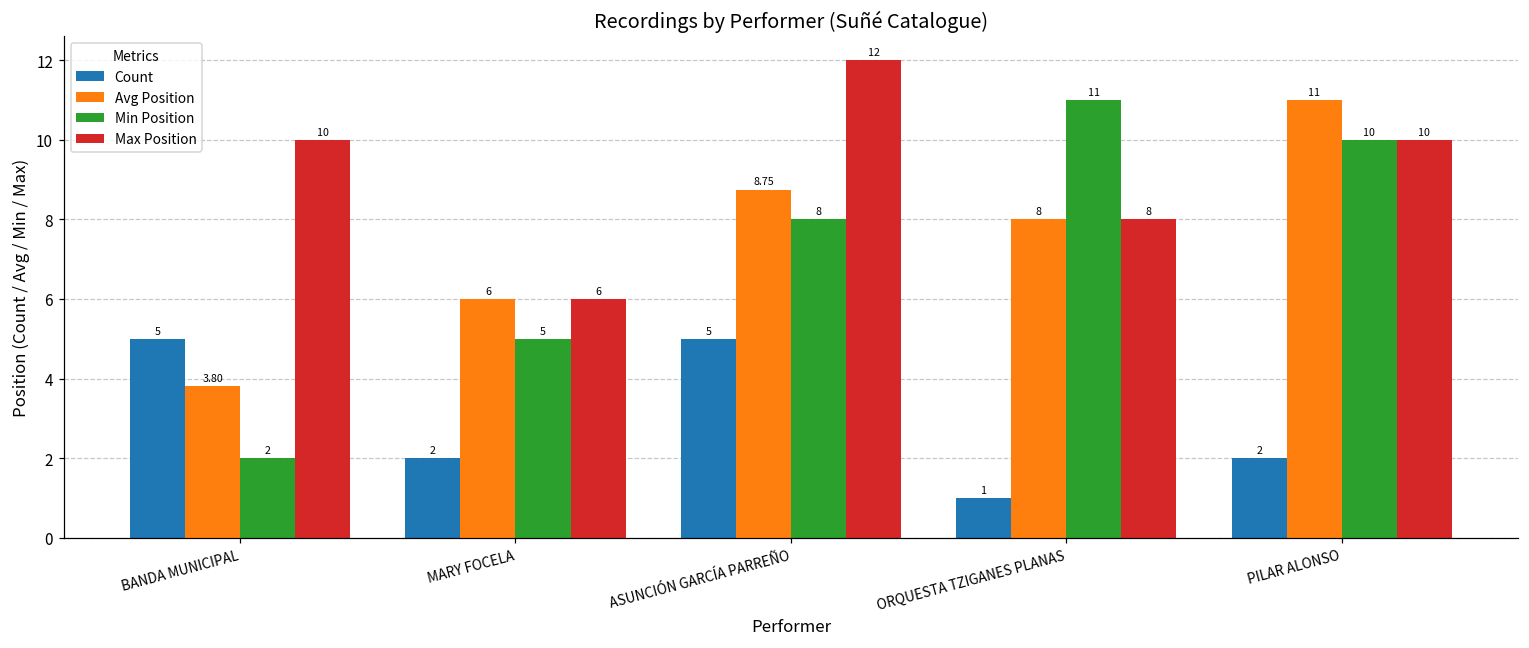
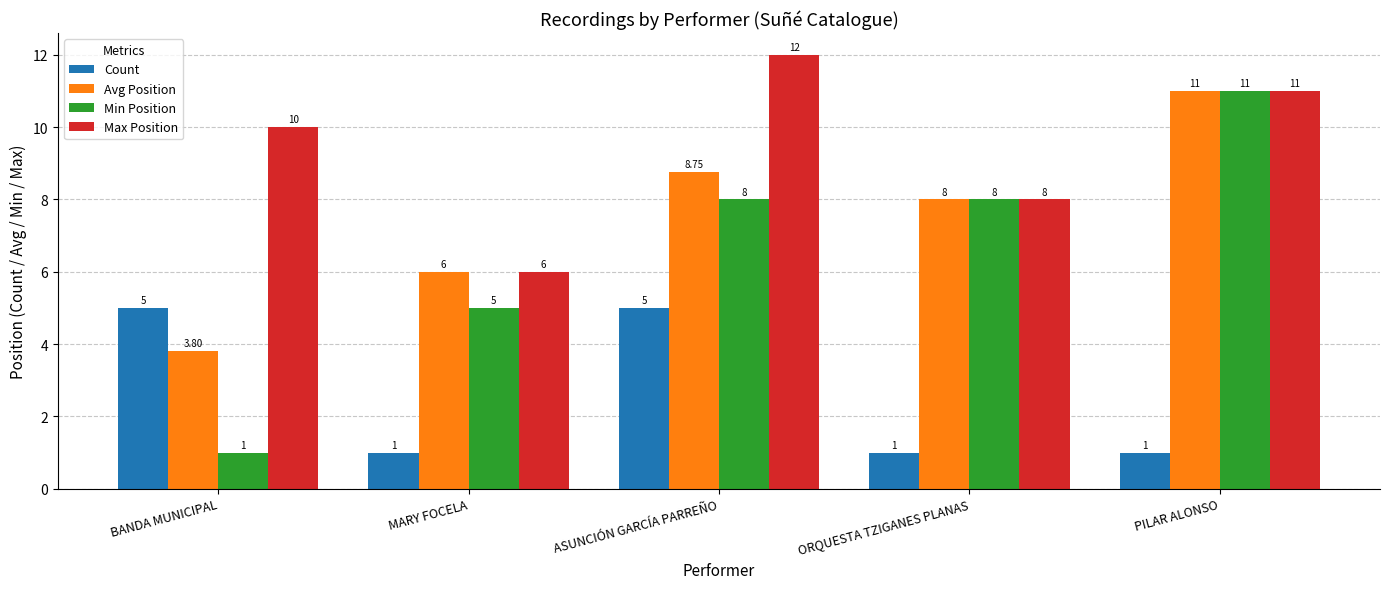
Min Position, BANDA MUNICIPAL: 2 -> 1
Count, MARY FOCELA: 2 -> 1
Min Position, ORQUESTA TZIGANES PLANAS: 11 -> 8
Count, PILAR ALONSO: 2 -> 1
Min Position, PILAR ALONSO: 10 -> 11
Max Position, PILAR ALONSO: 10 -> 11
